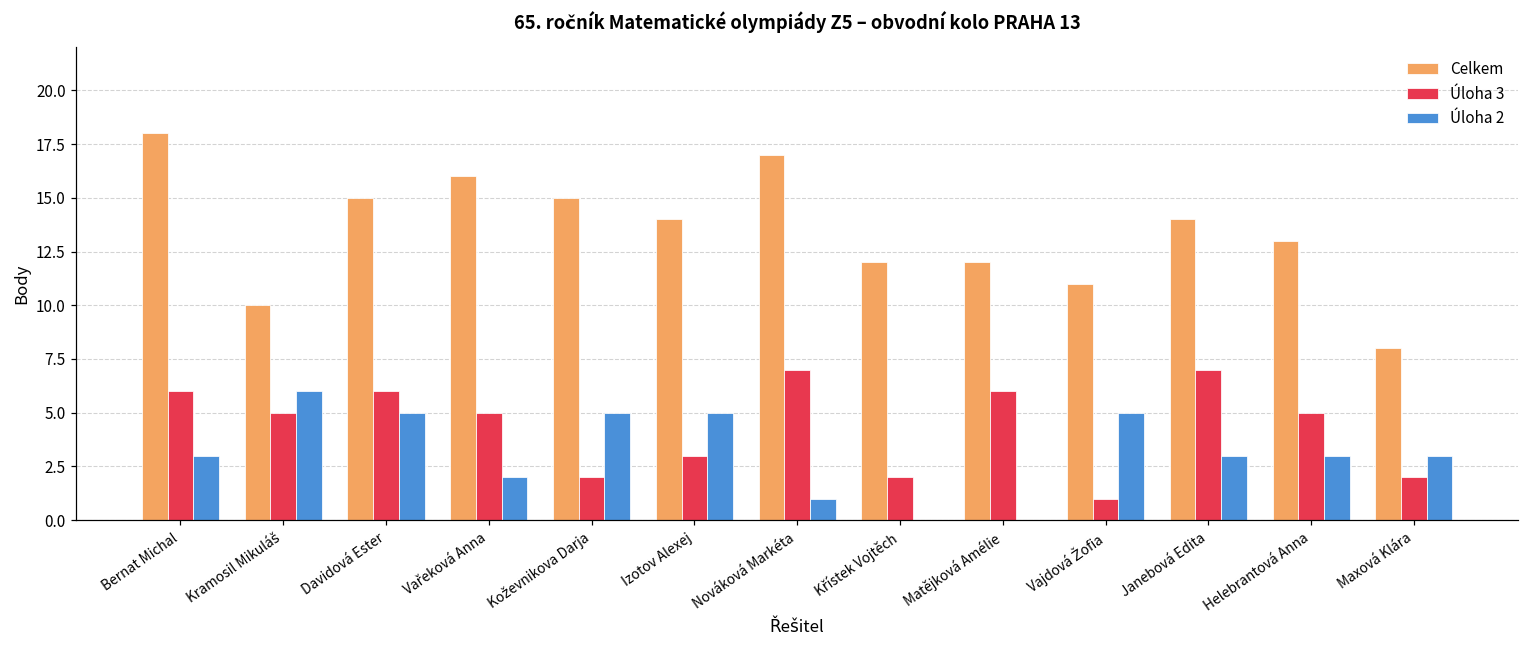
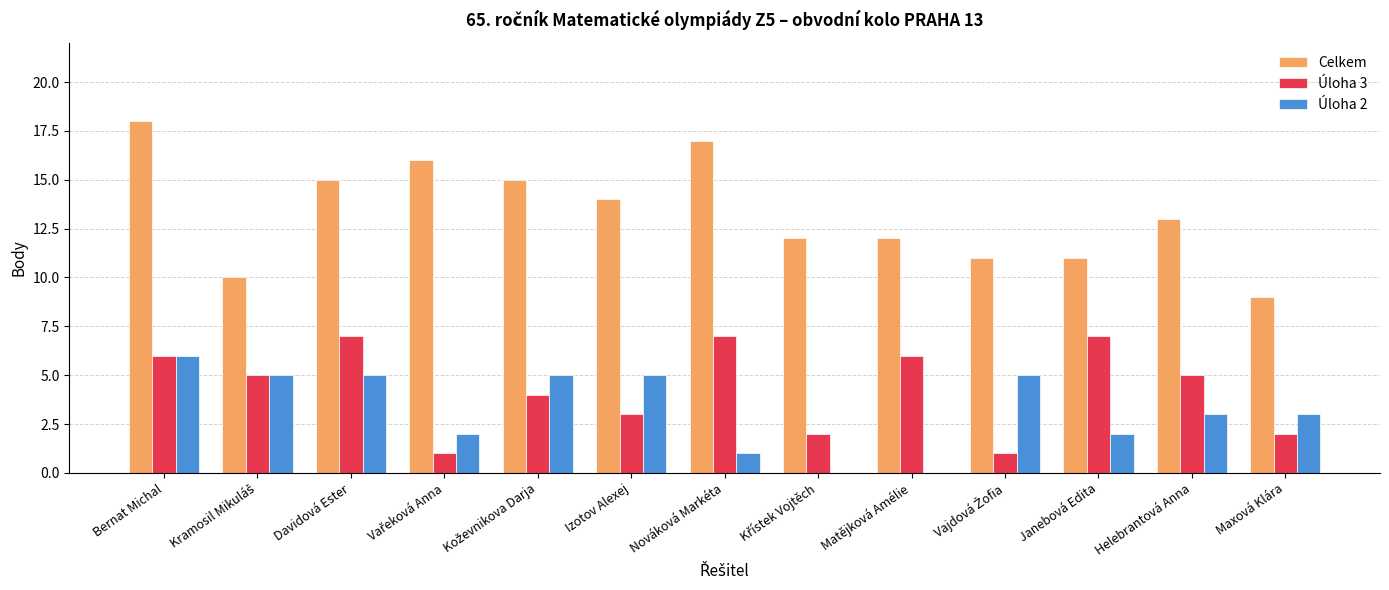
Úloha 2, Bernat Michal: 3 -> 6
Úloha 2, Kramosil Mikuláš: 6 -> 5
Úloha 3, Davidová Ester: 6 -> 7
Úloha 3, Vařeková Anna: 5 -> 1
Úloha 3, Koževnikova Darja: 2 -> 4
Celkem, Janebová Edita: 14 -> 11
Úloha 2, Janebová Edita: 3 -> 2
Celkem, Maxová Klára: 8 -> 9
